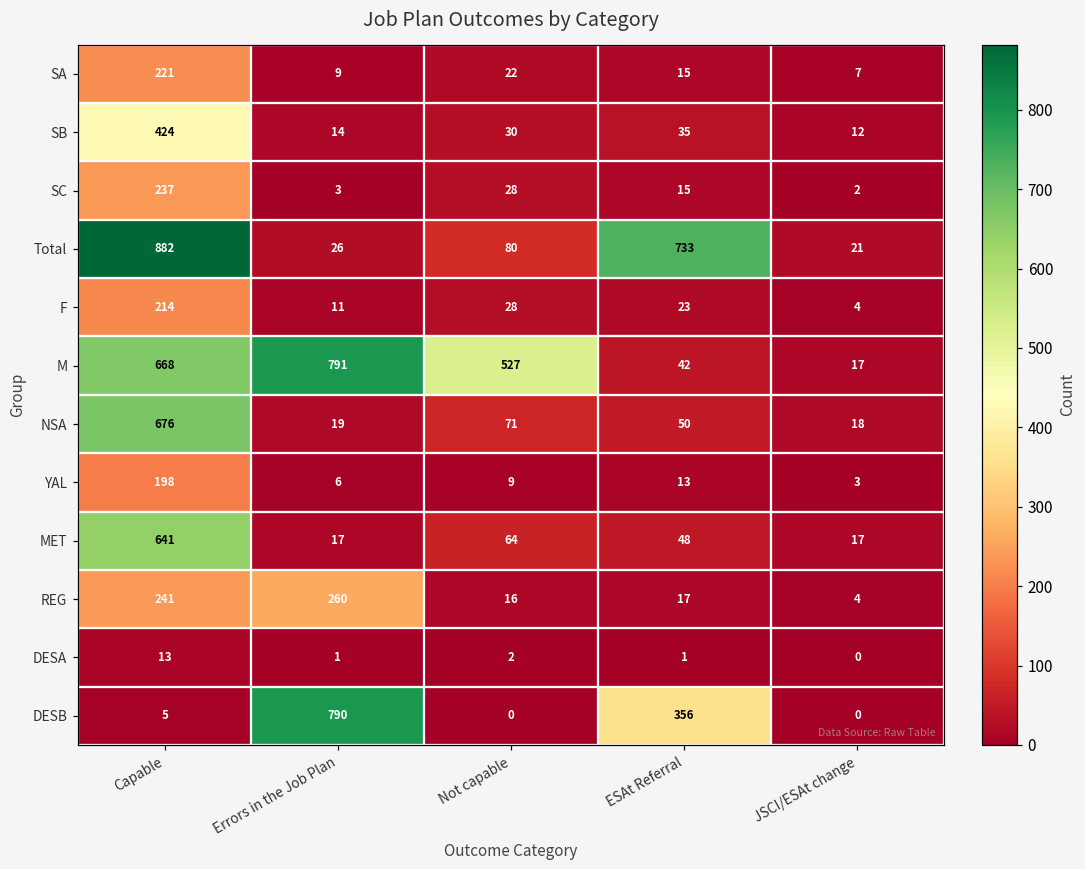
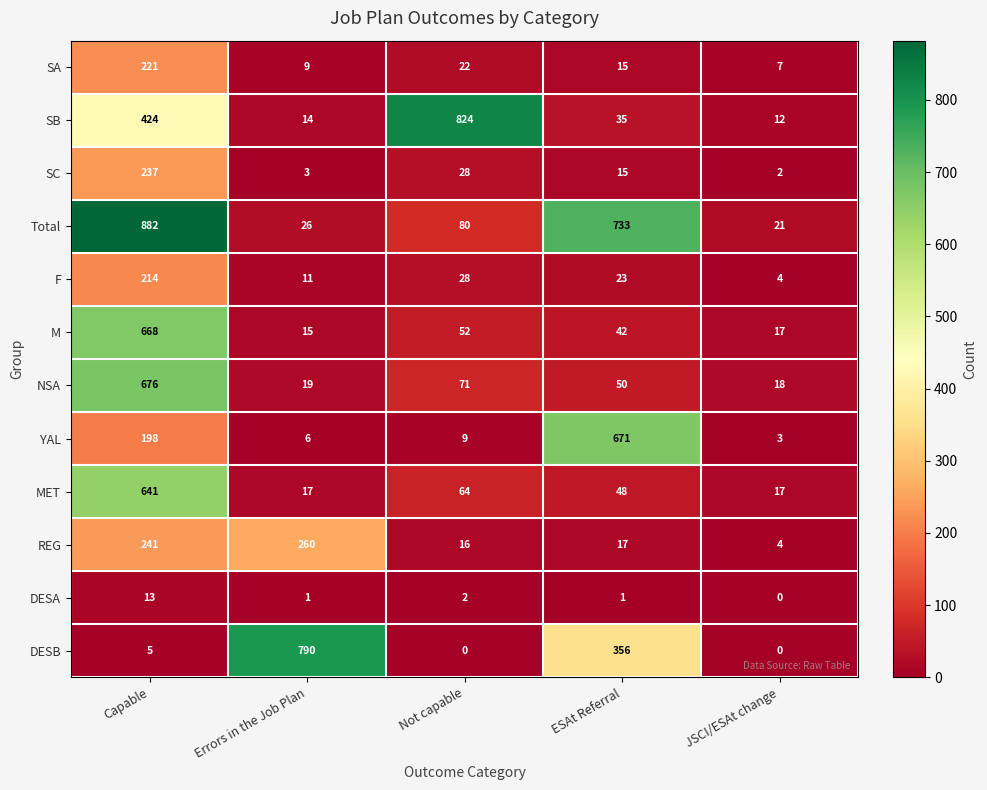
SB, Not capable: 30 -> 824
M, Errors in the Job Plan: 791 -> 15
M, Not capable: 527 -> 52
YAL, ESAt Referral: 13 -> 671
